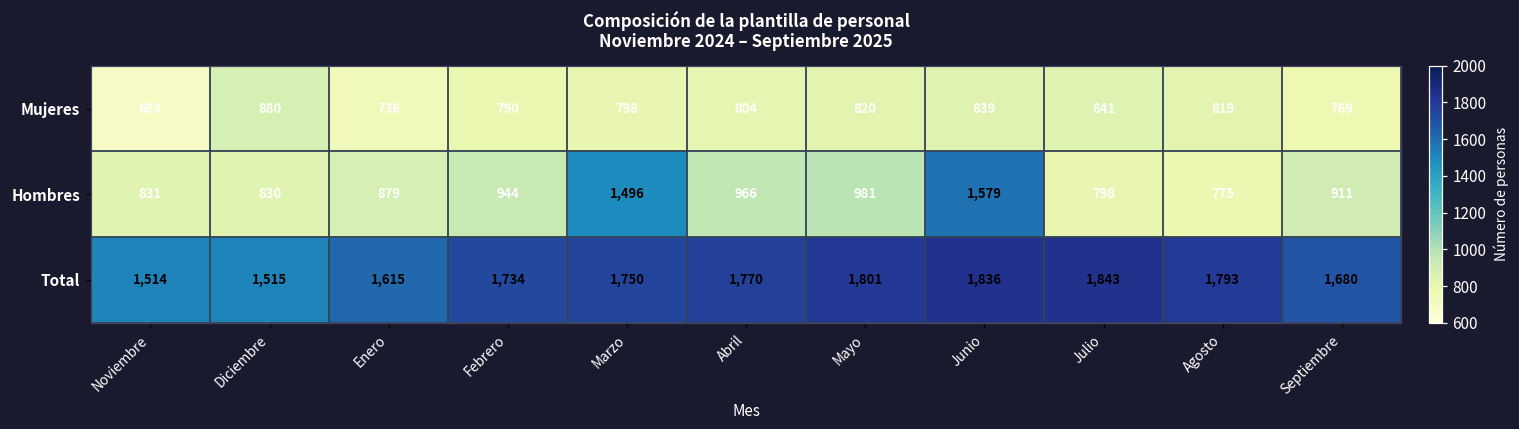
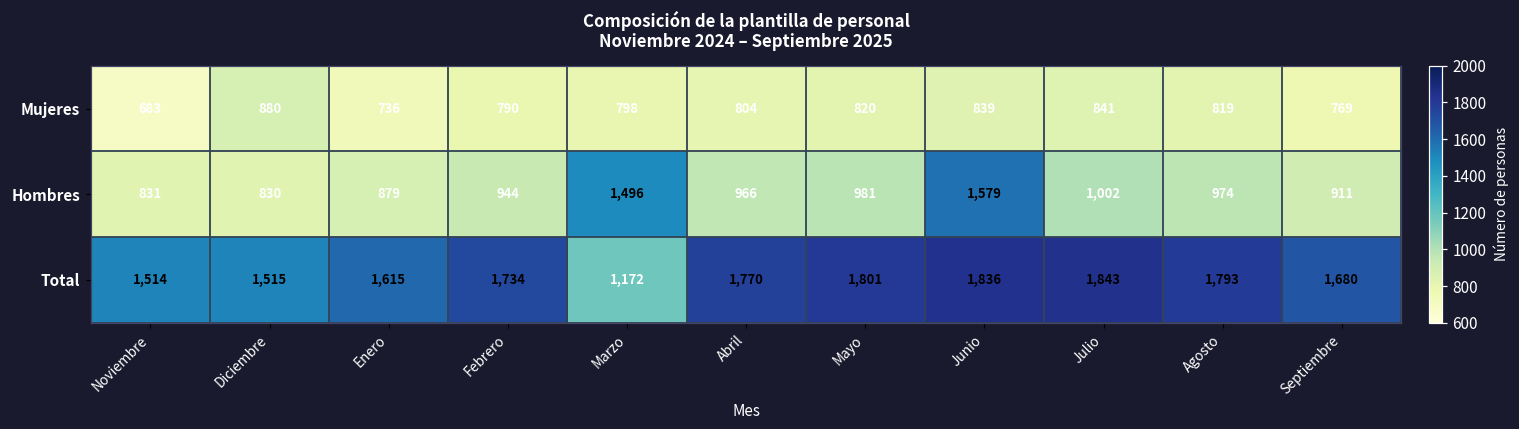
Hombres, Julio: 798 -> 1,002
Hombres, Agosto: 775 -> 974
Total, Marzo: 1,750 -> 1,172
